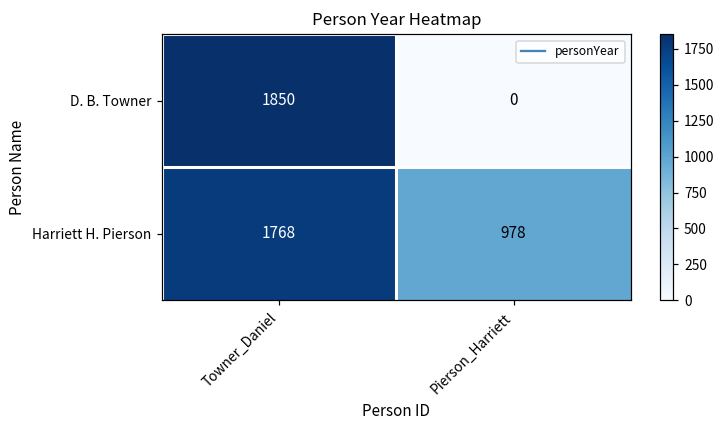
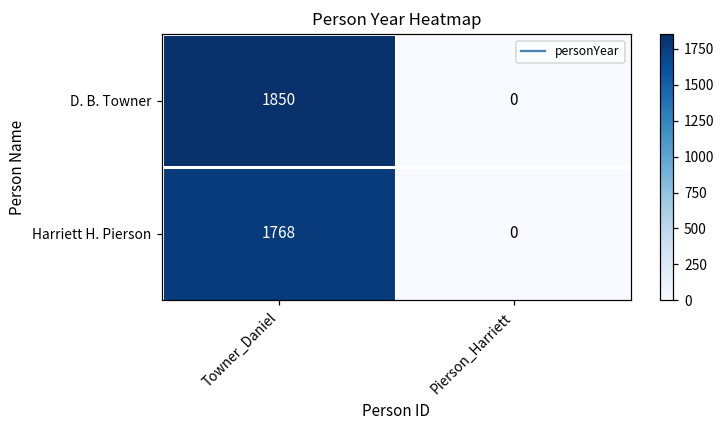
Harriett H. Pierson, Pierson_Harriett: 978 -> 0
